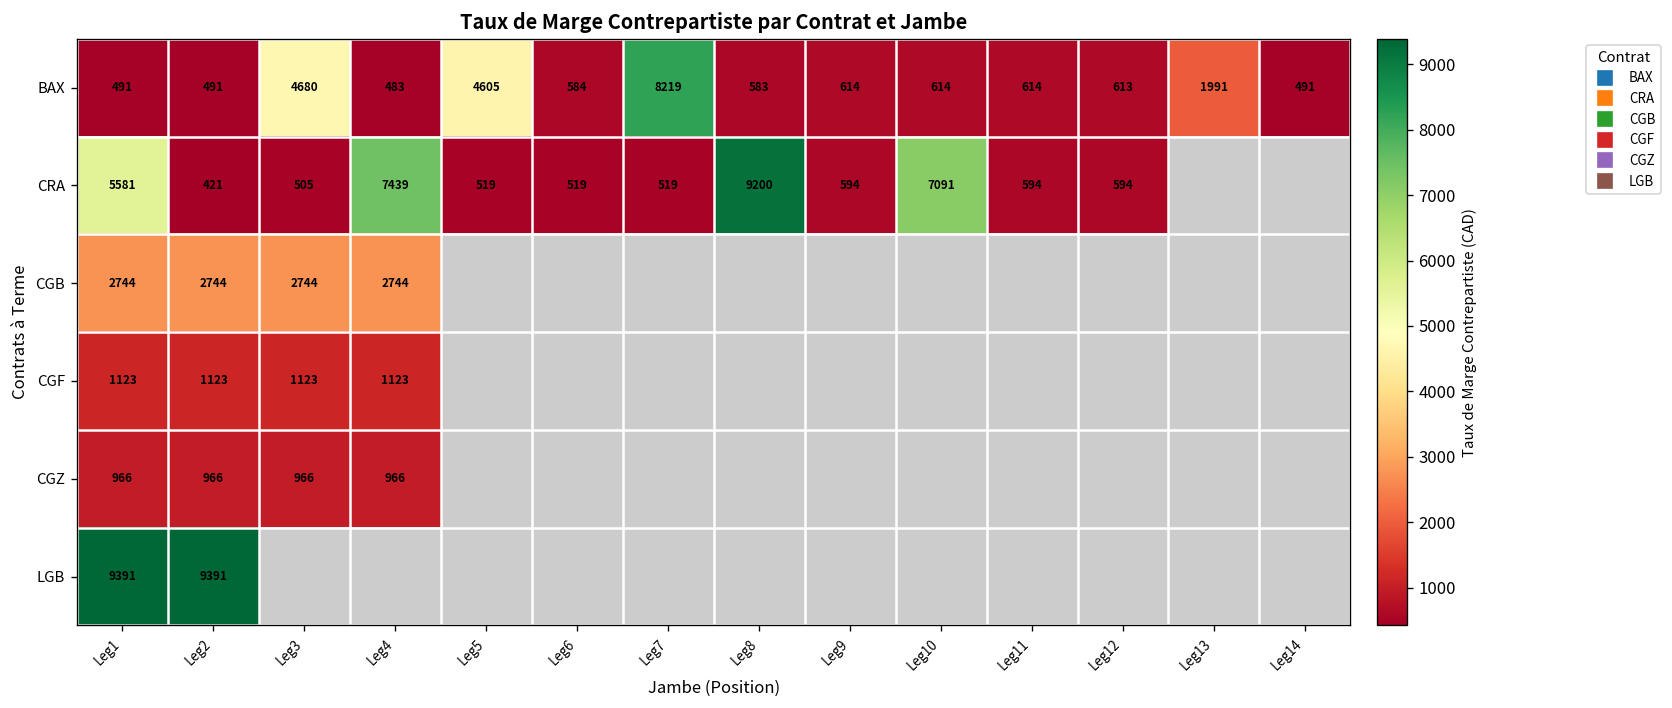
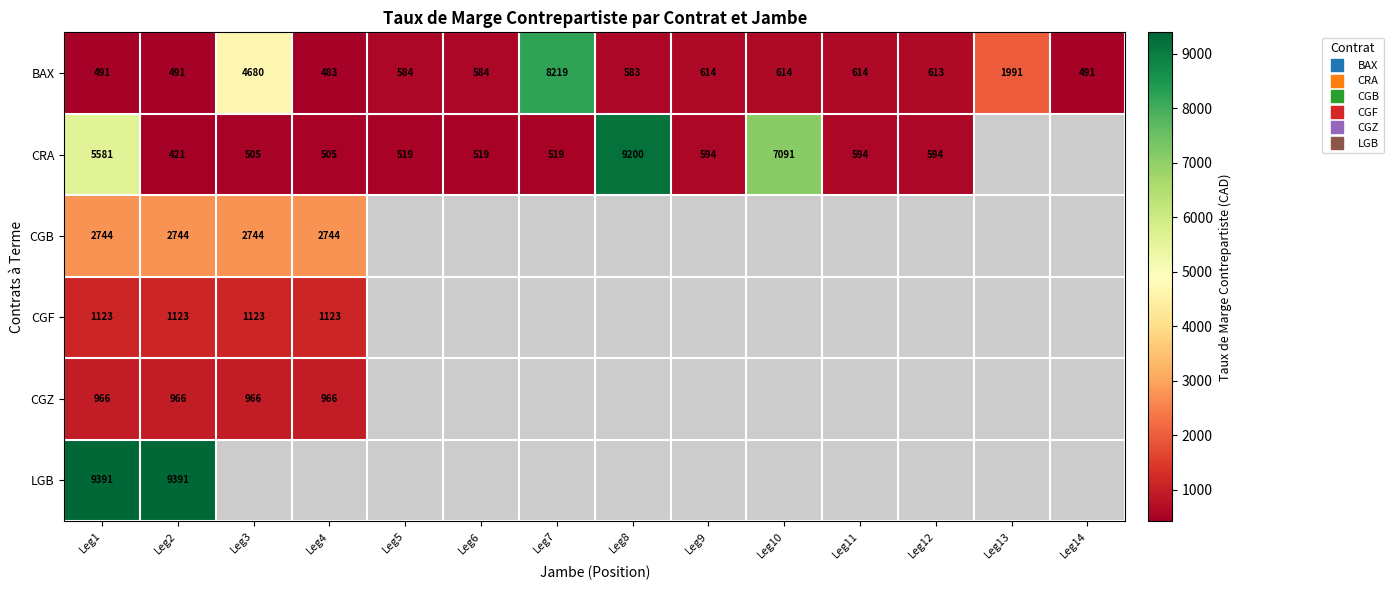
BAX, Leg5: 4605 -> 584
CRA, Leg4: 7439 -> 505
